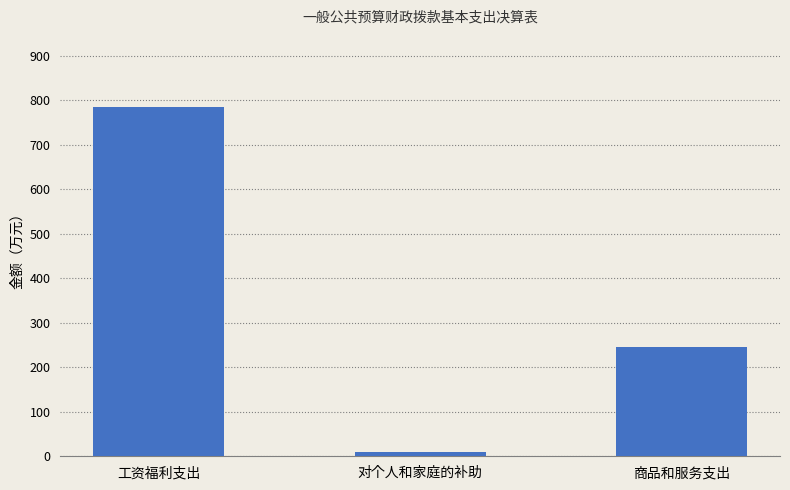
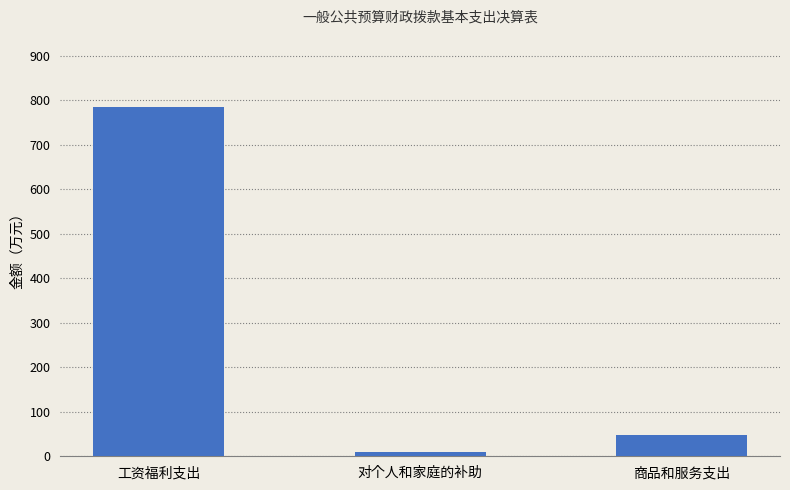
商品和服务支出: 240 -> 50
